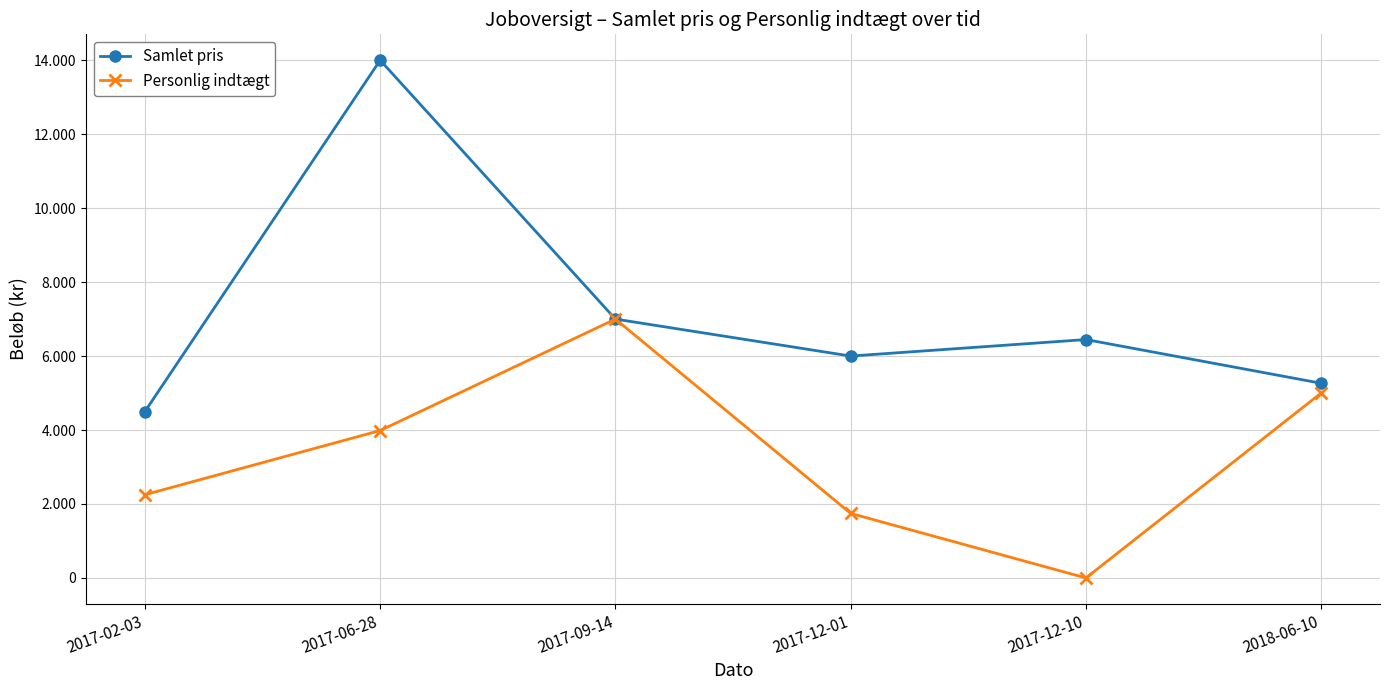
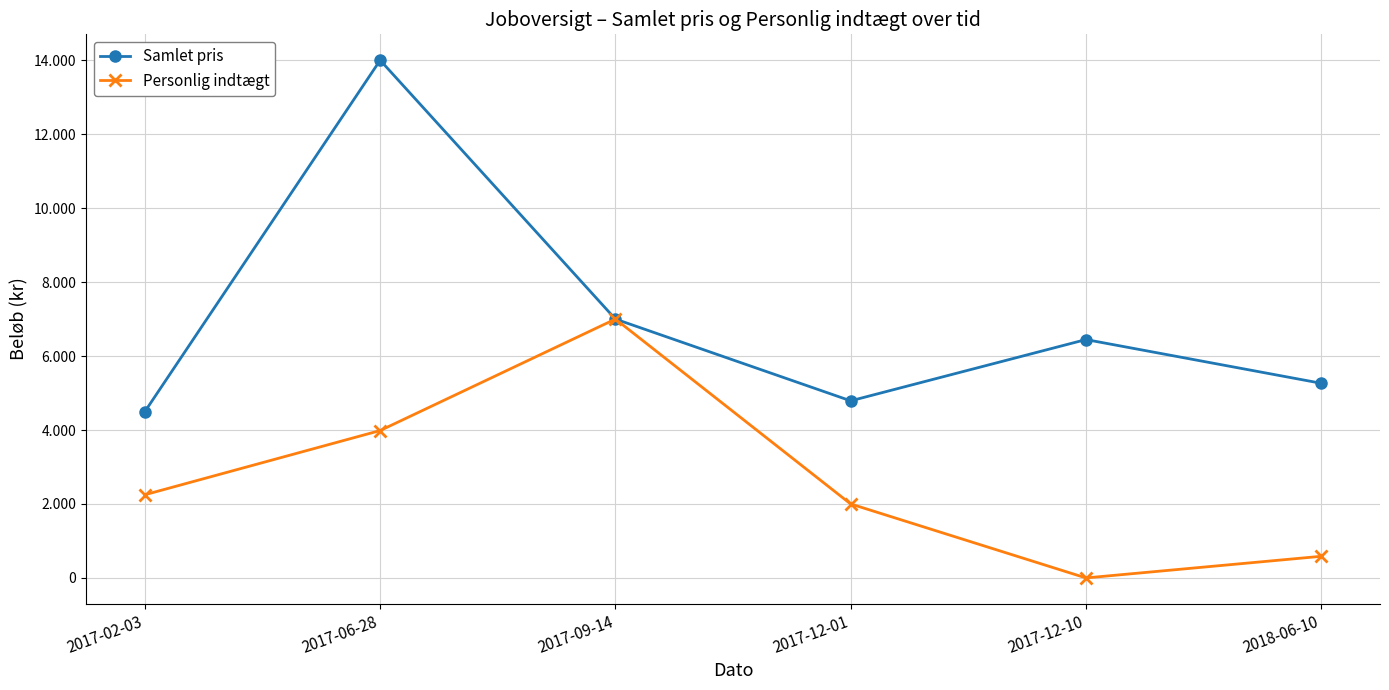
Samlet pris, 2017-12-01: 6.0 -> 4.8
Personlig indtægt, 2017-12-01: 1.7 -> 2.0
Personlig indtægt, 2018-06-10: 5.0 -> 0.6
